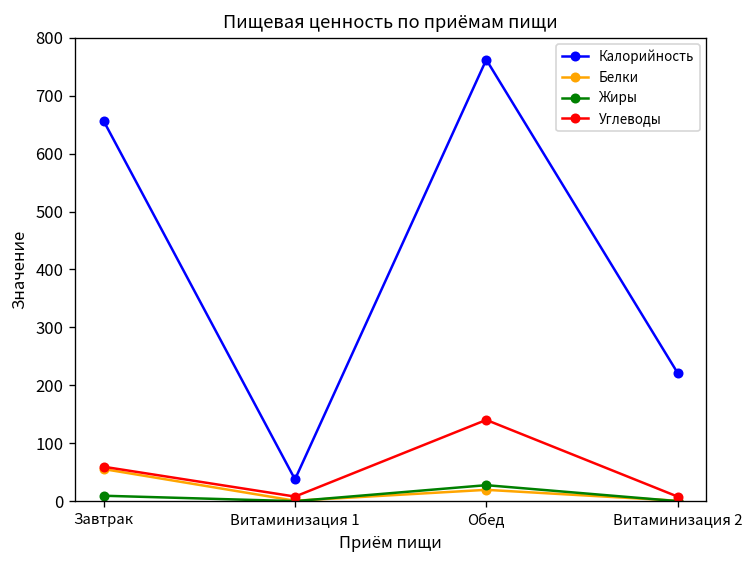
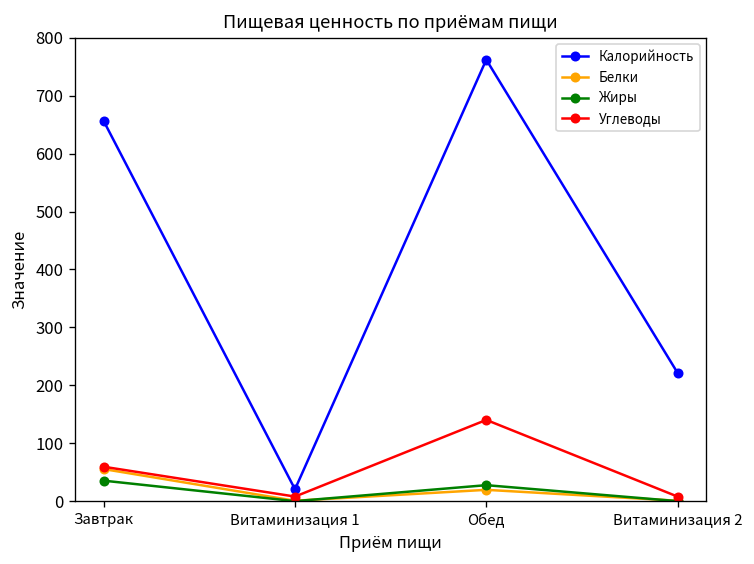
Жиры, Завтрак: 10 -> 40
Калорийность, Витаминизация 1: 40 -> 20
